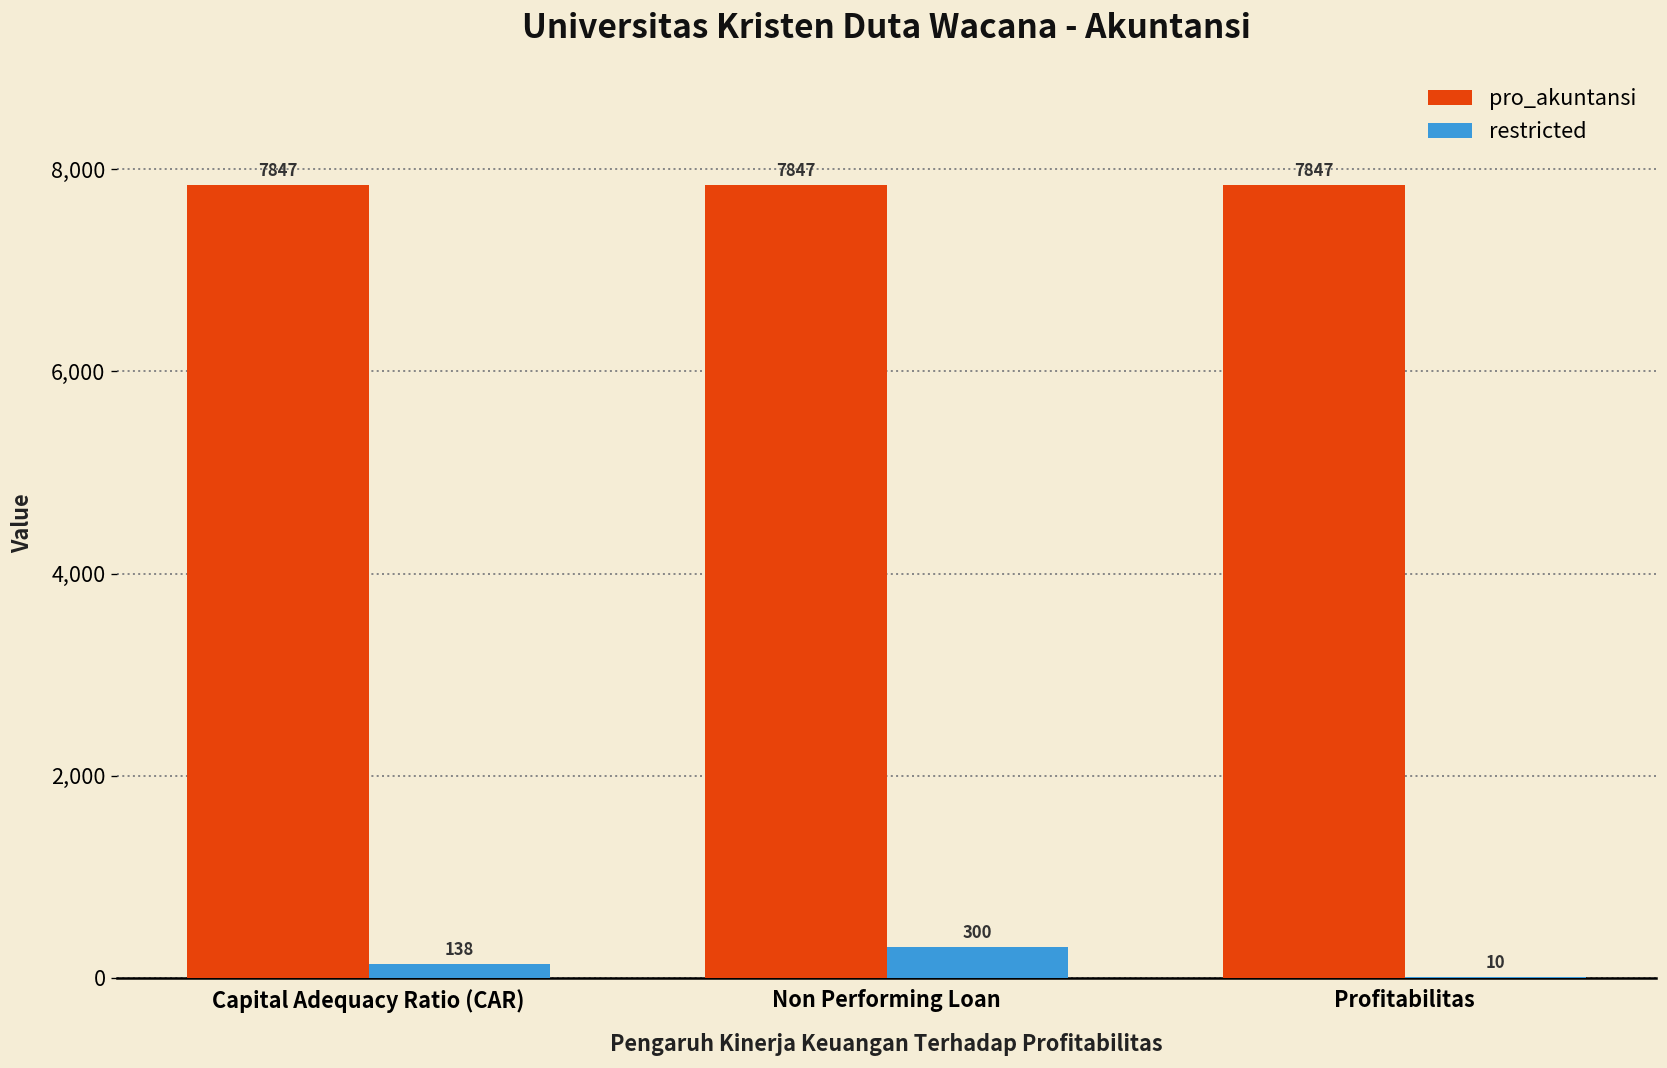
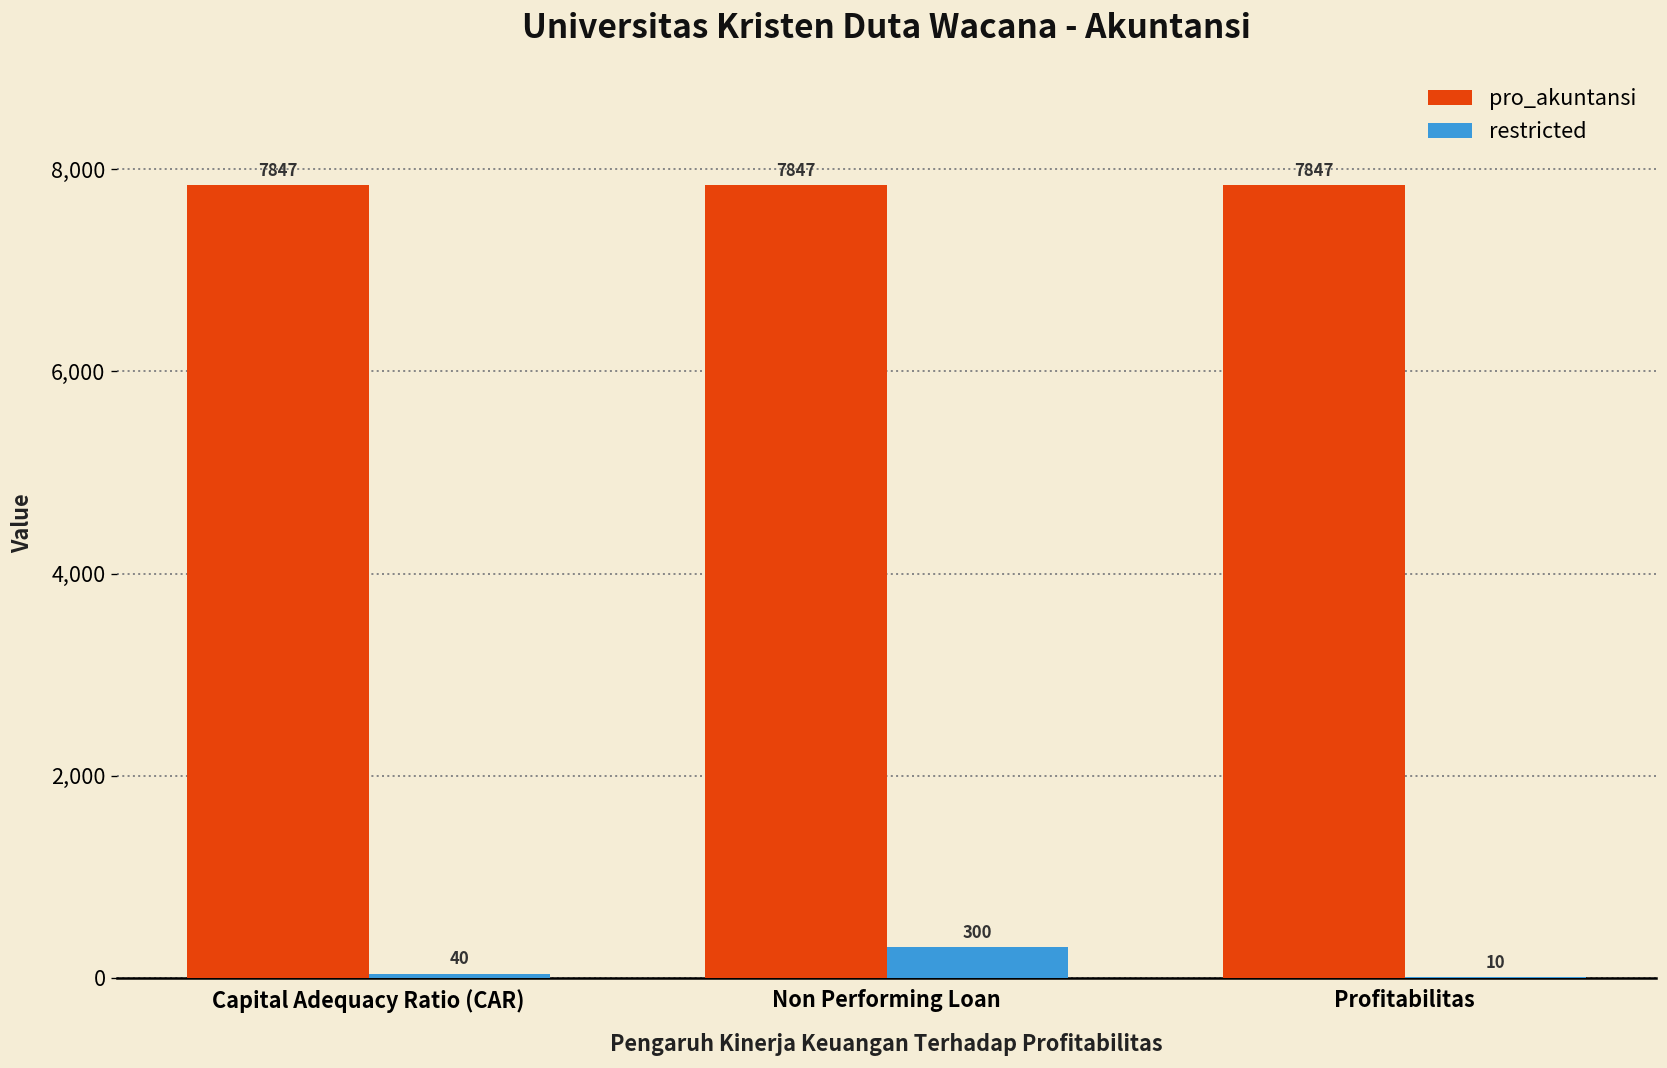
restricted, Capital Adequacy Ratio (CAR): 138 -> 40
